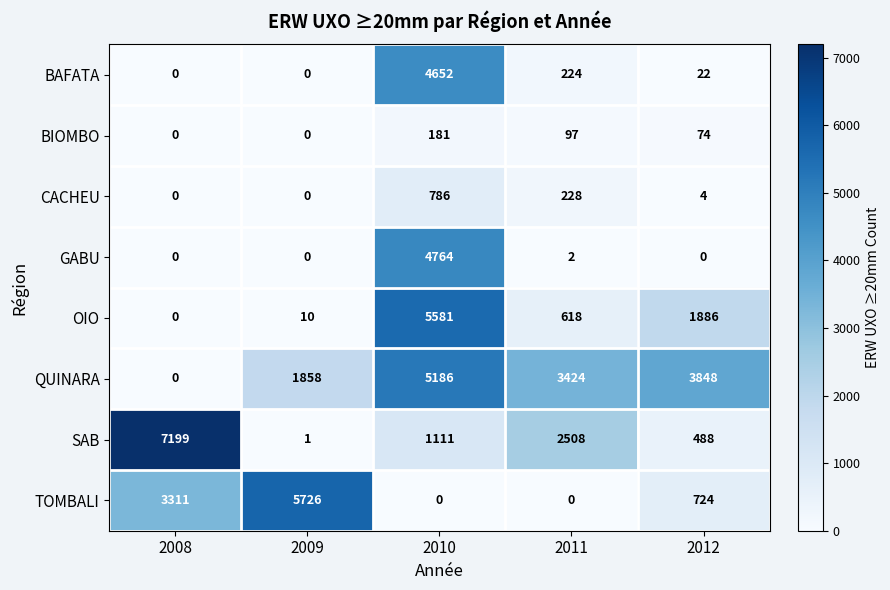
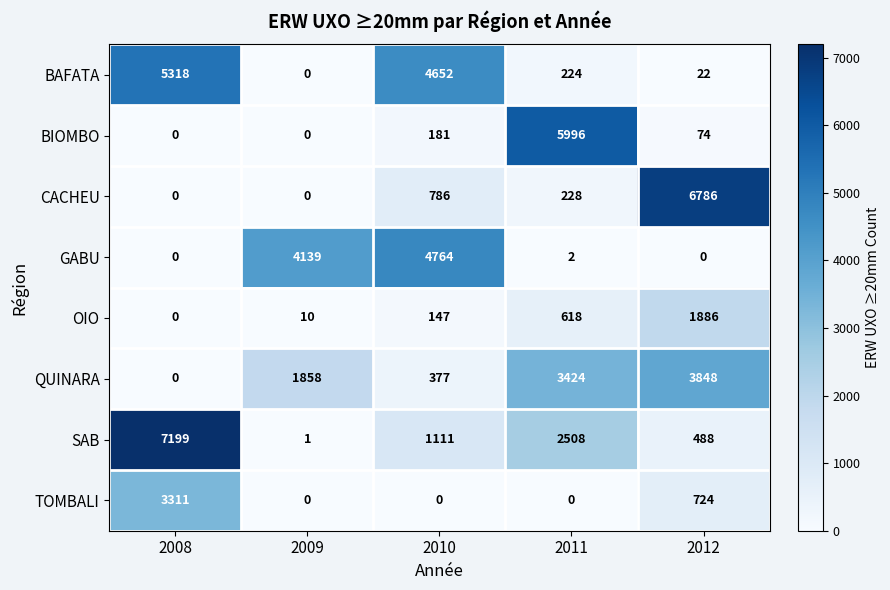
BAFATA, 2008: 0 -> 5318
BIOMBO, 2011: 97 -> 5996
CACHEU, 2012: 4 -> 6786
GABU, 2009: 0 -> 4139
OIO, 2010: 5581 -> 147
QUINARA, 2010: 5186 -> 377
TOMBALI, 2009: 5726 -> 0
